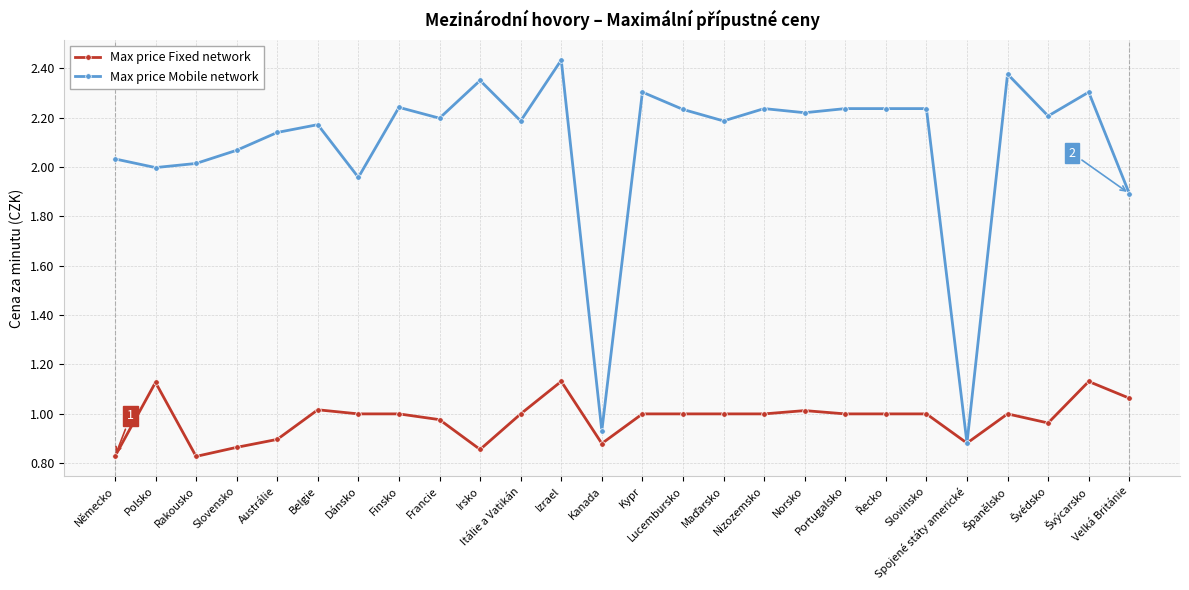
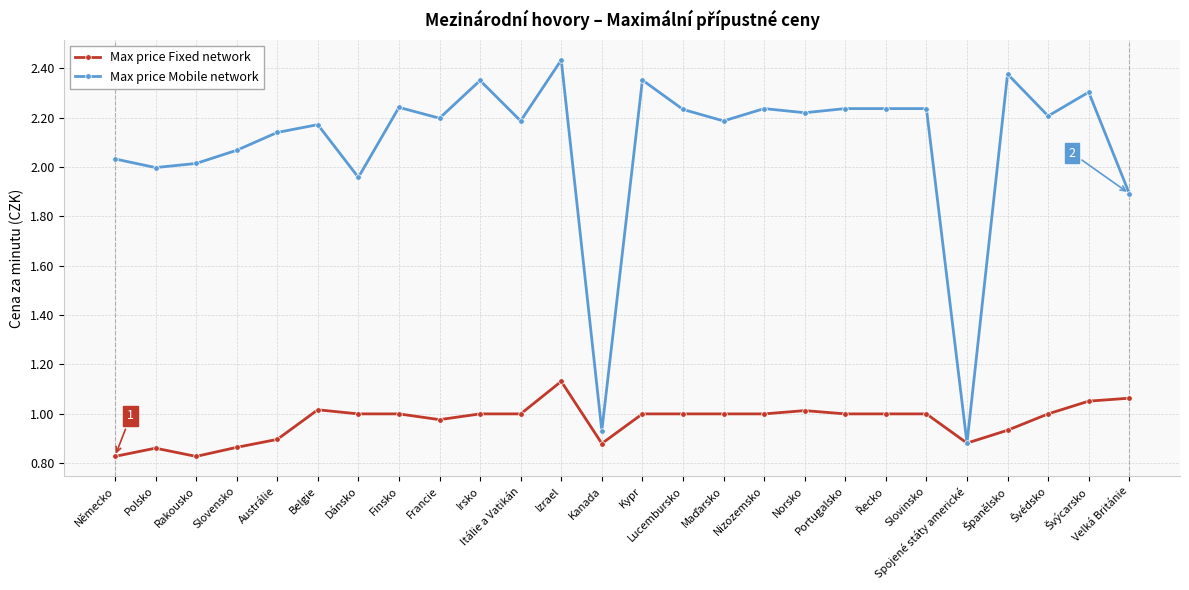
Max price Fixed network, Polsko: 1.13 -> 0.86
Max price Fixed network, Irsko: 0.86 -> 1.00
Max price Mobile network, Kypr: 2.30 -> 2.35
Max price Fixed network, Španělsko: 1.00 -> 0.93
Max price Fixed network, Švédsko: 0.96 -> 1.00
Max price Fixed network, Švýcarsko: 1.13 -> 1.05
